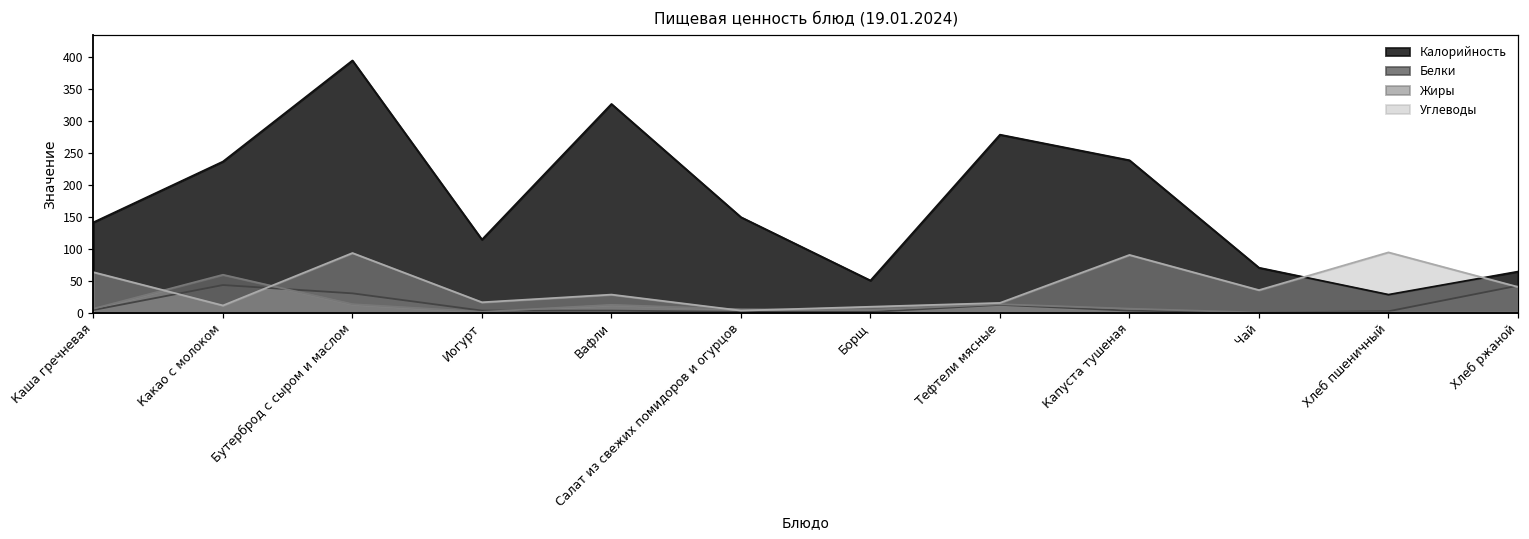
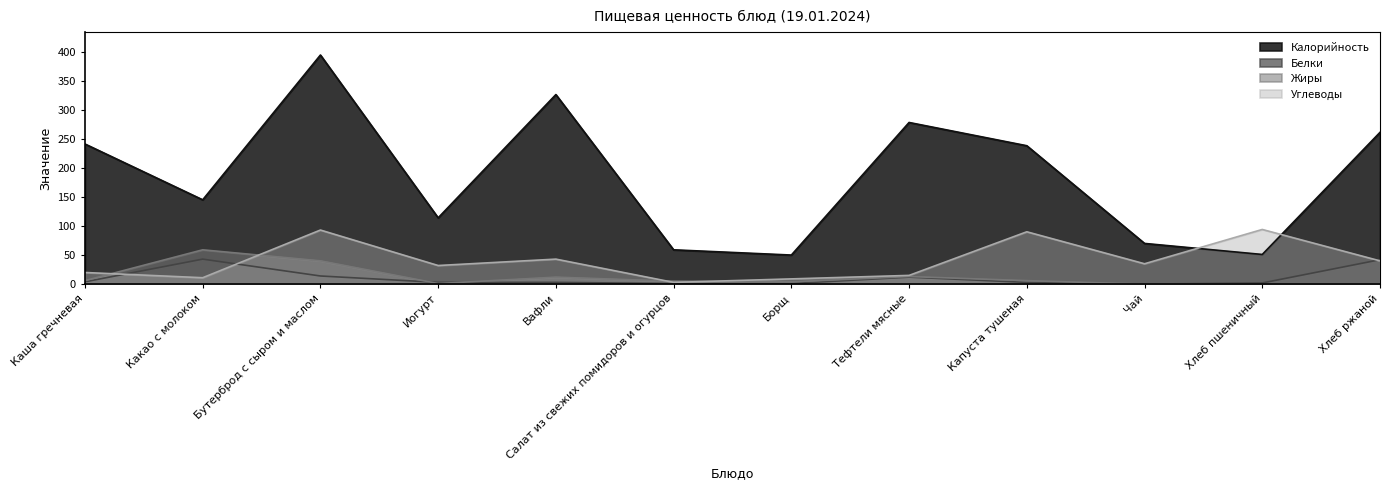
Калорийность, Каша гречневая: 140 -> 240
Углеводы, Каша гречневая: 60 -> 20
Калорийность, Какао с молоком: 240 -> 150
Белки, Бутерброд с сыром и маслом: 30 -> 10
Жиры, Бутерброд с сыром и маслом: 10 -> 40
Углеводы, Иогурт: 20 -> 30
Углеводы, Вафли: 30 -> 40
Калорийность, Салат из свежих помидоров и огурцов: 150 -> 60
Калорийность, Хлеб пшеничный: 30 -> 50
Калорийность, Хлеб ржаной: 60 -> 260
